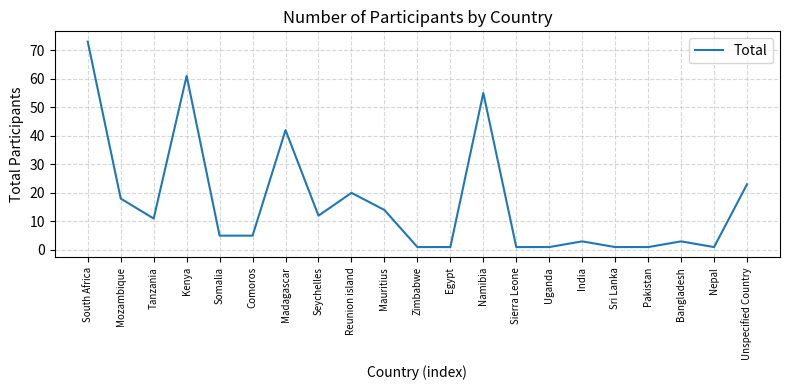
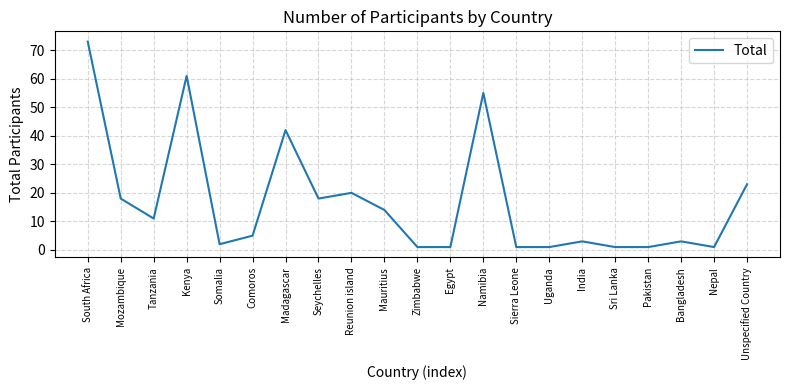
Somalia: 5 -> 2
Seychelles: 12 -> 18
